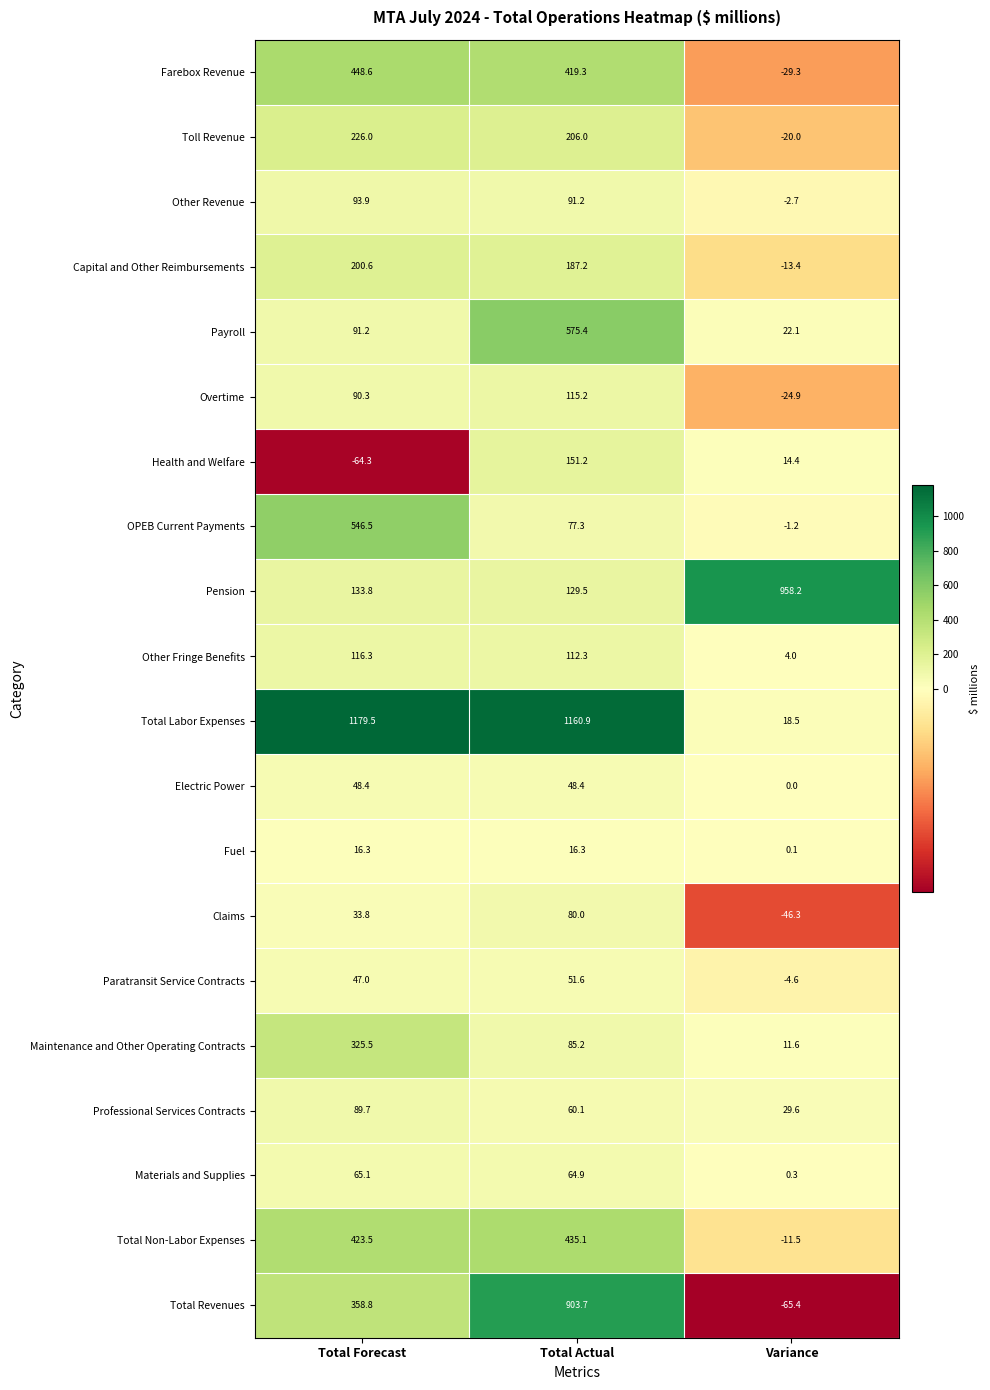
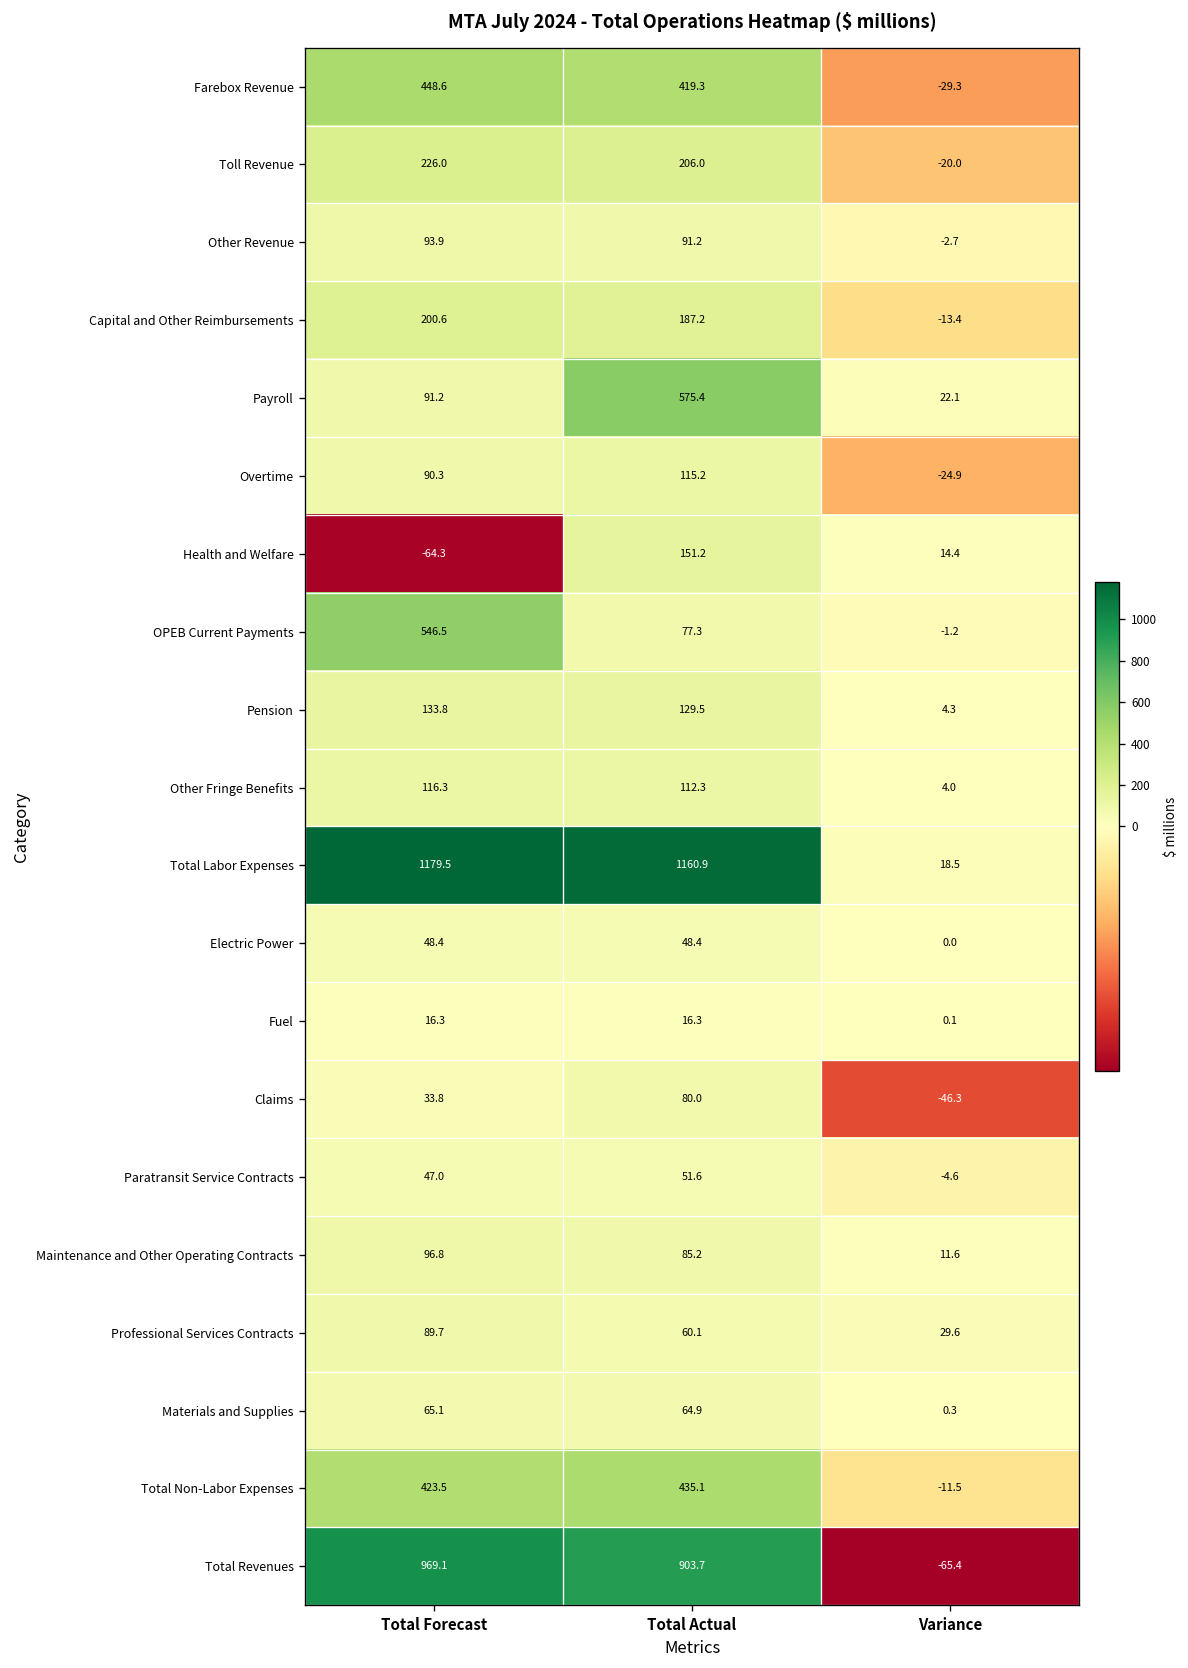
Pension, Variance: 958.2 -> 4.3
Maintenance and Other Operating Contracts, Total Forecast: 325.5 -> 96.8
Total Revenues, Total Forecast: 358.8 -> 969.1
